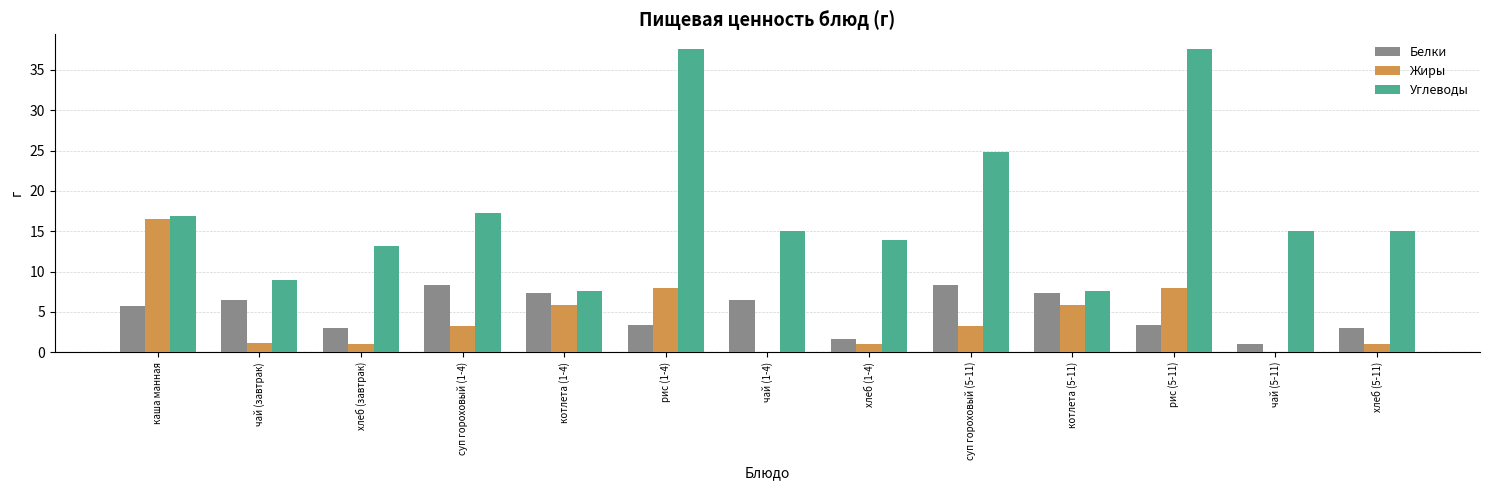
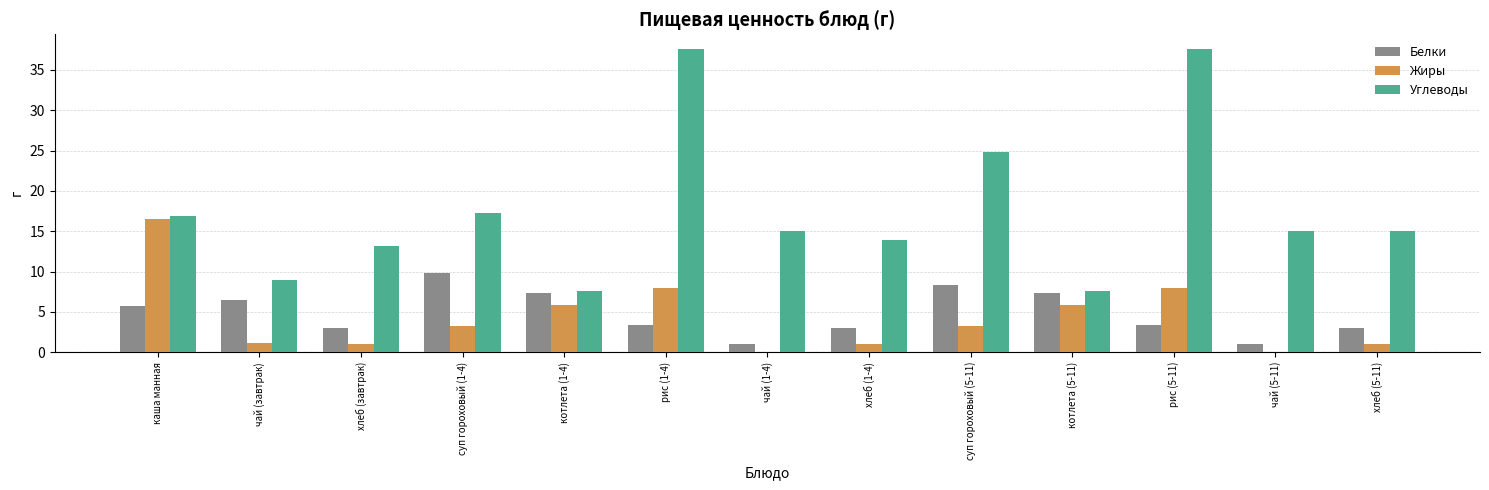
Белки, суп гороховый (1-4): 8 -> 10
Белки, чай (1-4): 7 -> 1
Белки, хлеб (1-4): 2 -> 3
